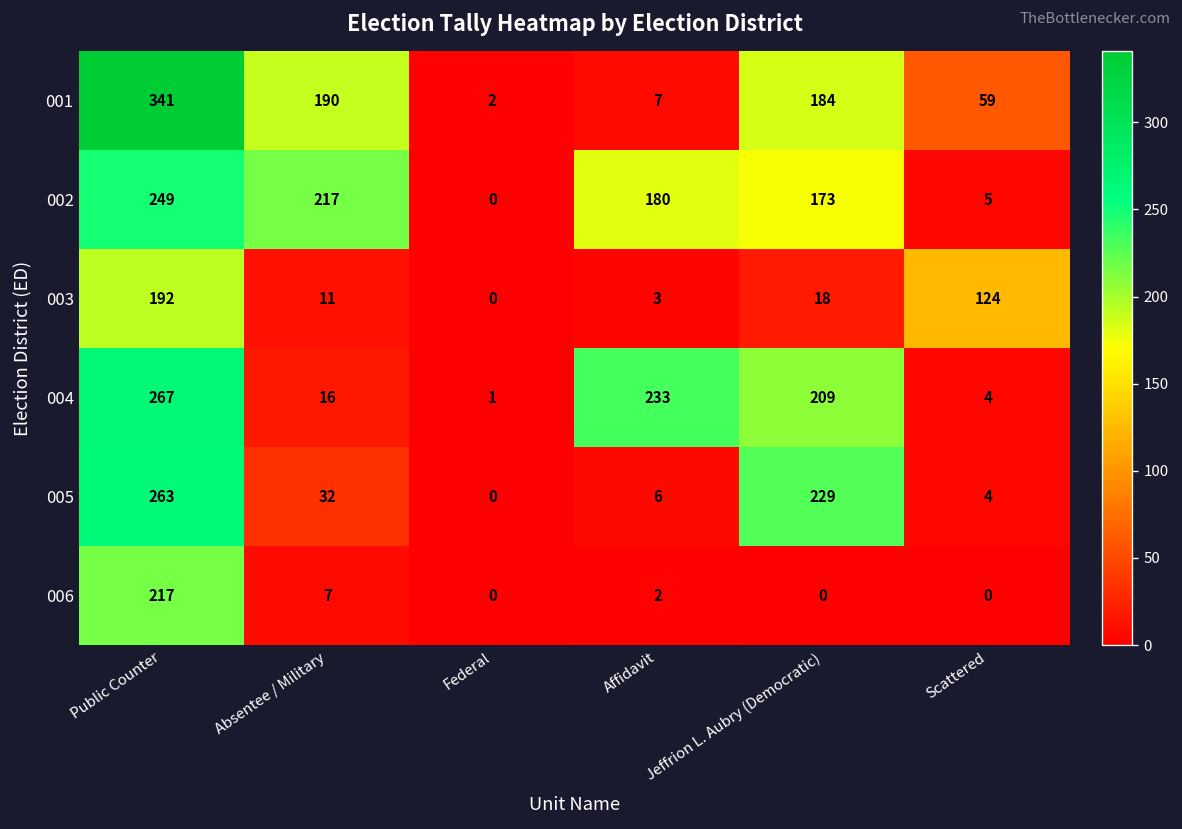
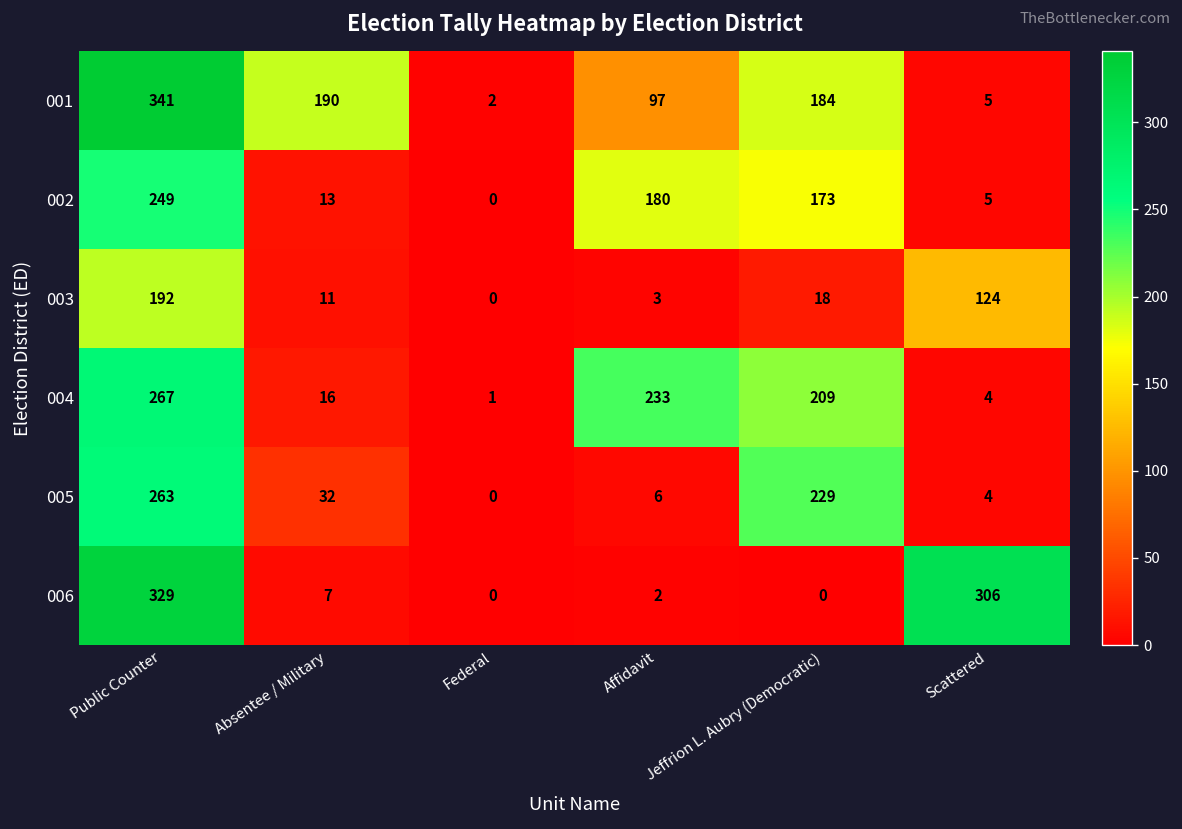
001, Affidavit: 7 -> 97
001, Scattered: 59 -> 5
002, Absentee / Military: 217 -> 13
006, Public Counter: 217 -> 329
006, Scattered: 0 -> 306
